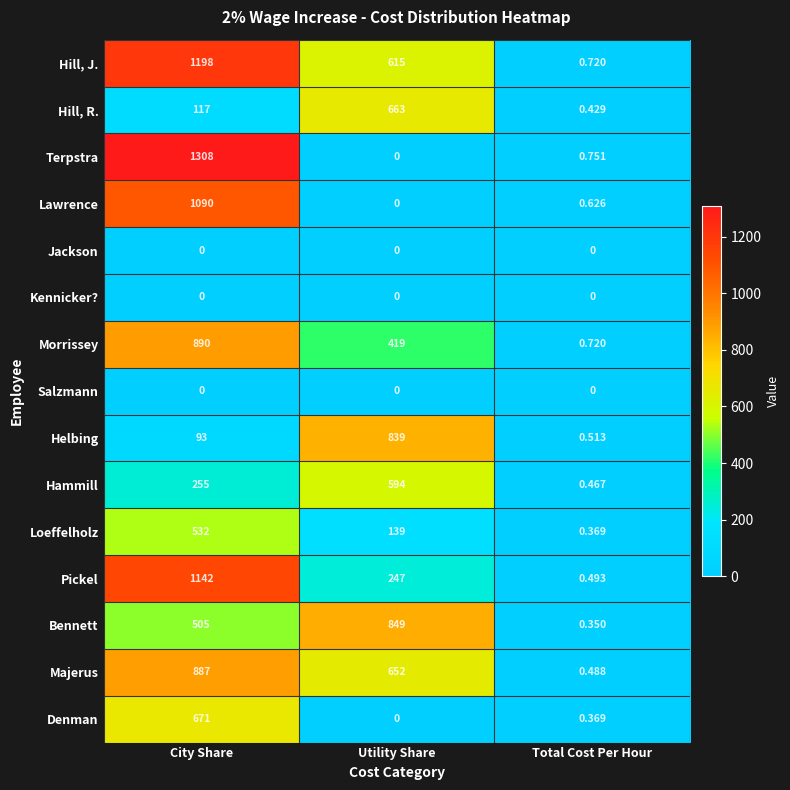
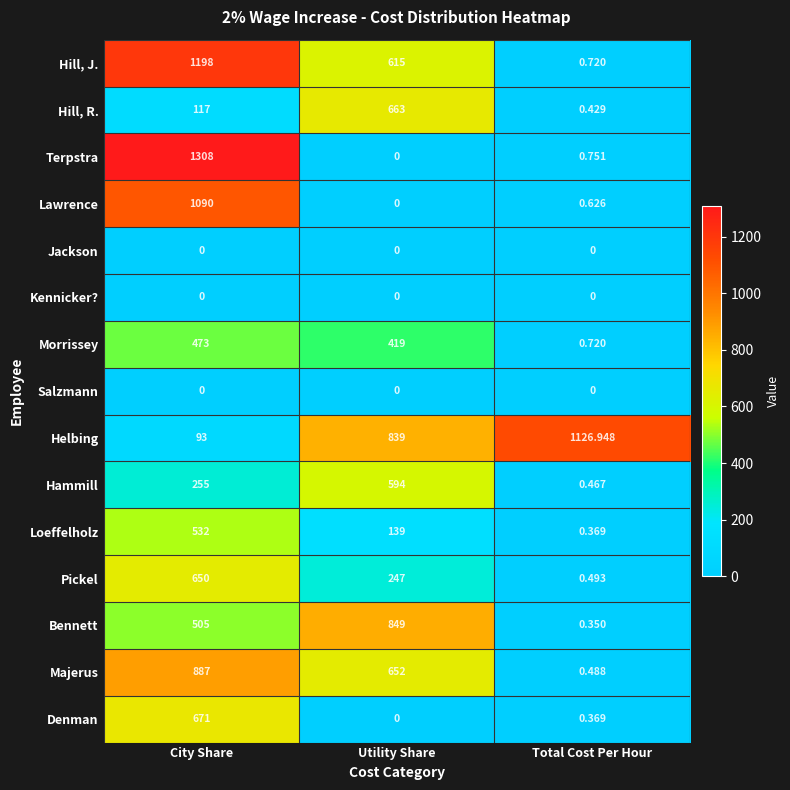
Morrissey, City Share: 890 -> 473
Helbing, Total Cost Per Hour: 0.513 -> 1126.948
Pickel, City Share: 1142 -> 650
